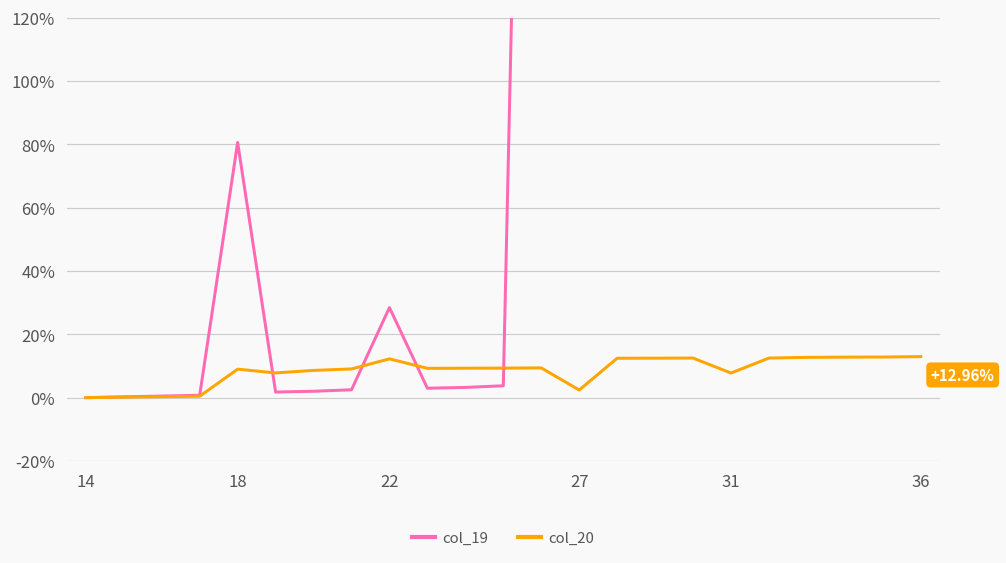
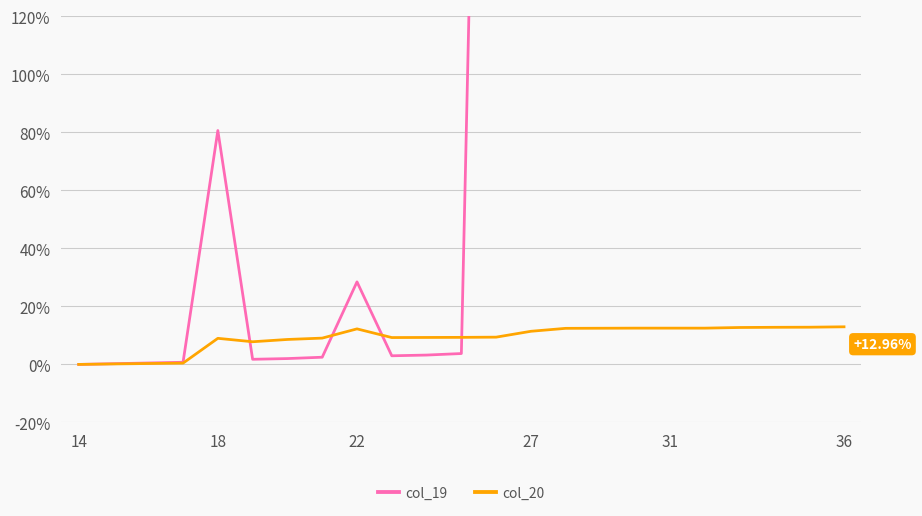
col_20, 27: 2% -> 11%
col_20, 31: 8% -> 12%
